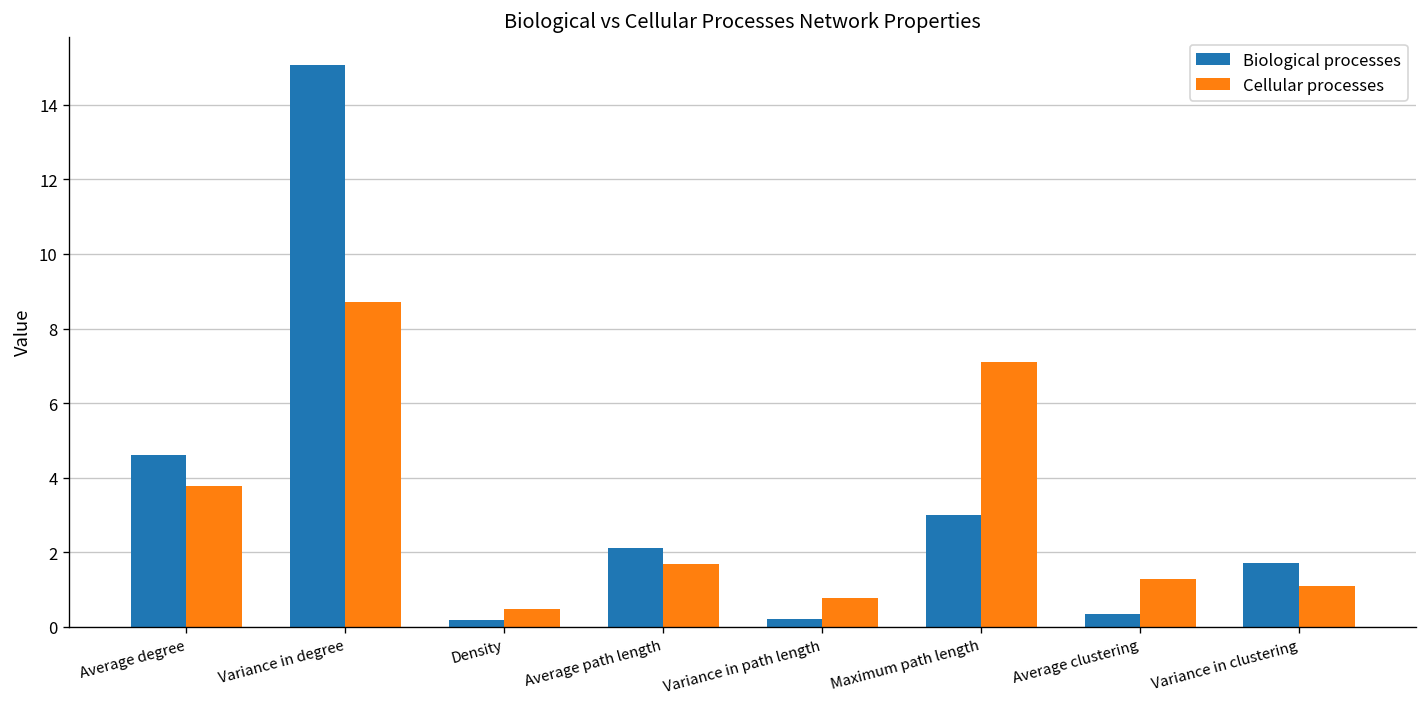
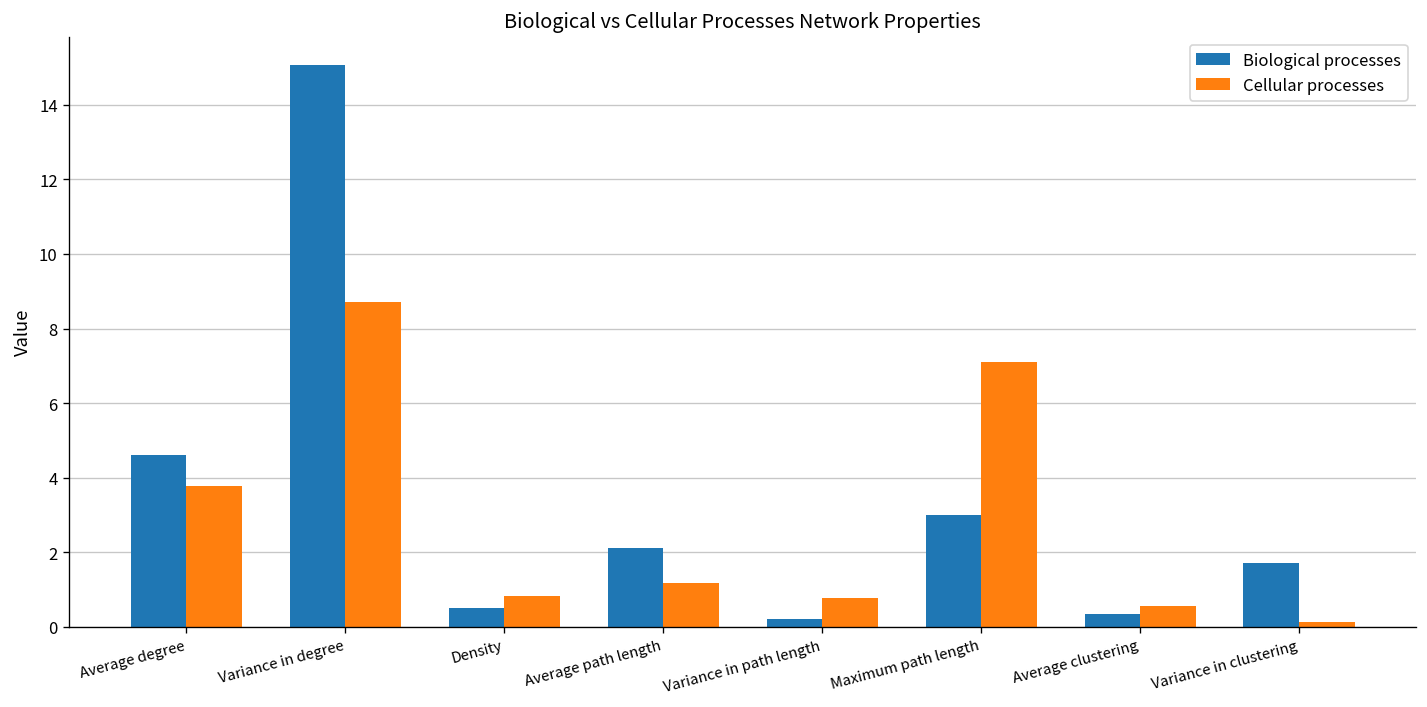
Biological processes, Density: 0.2 -> 0.5
Cellular processes, Density: 0.5 -> 0.8
Cellular processes, Average path length: 1.7 -> 1.2
Cellular processes, Average clustering: 1.3 -> 0.6
Cellular processes, Variance in clustering: 1.1 -> 0.1
